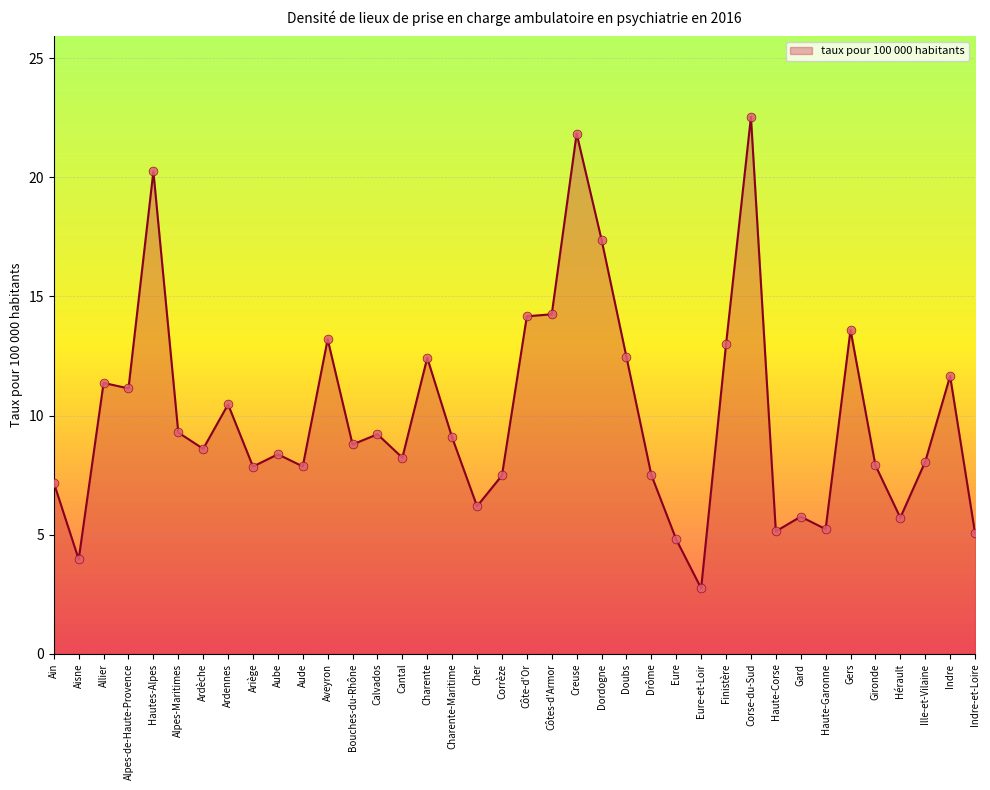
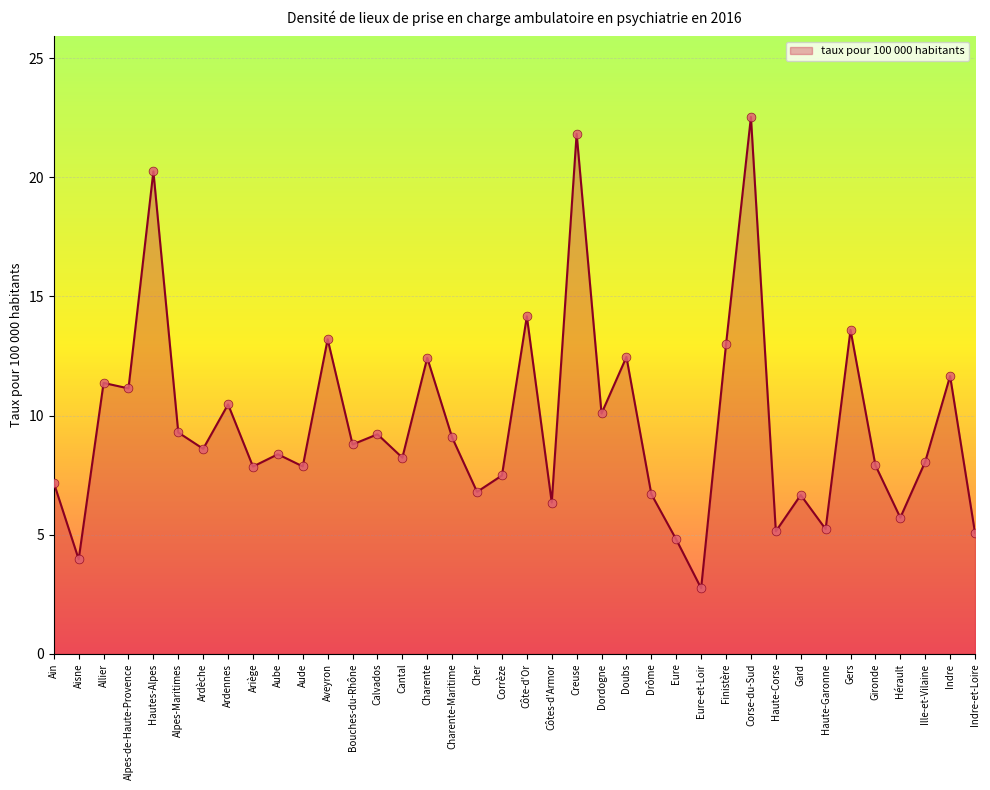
Cher: 6.2 -> 6.8
Côtes-d'Armor: 14.2 -> 6.4
Dordogne: 17.4 -> 10.1
Drôme: 7.5 -> 6.7
Gard: 5.8 -> 6.7
